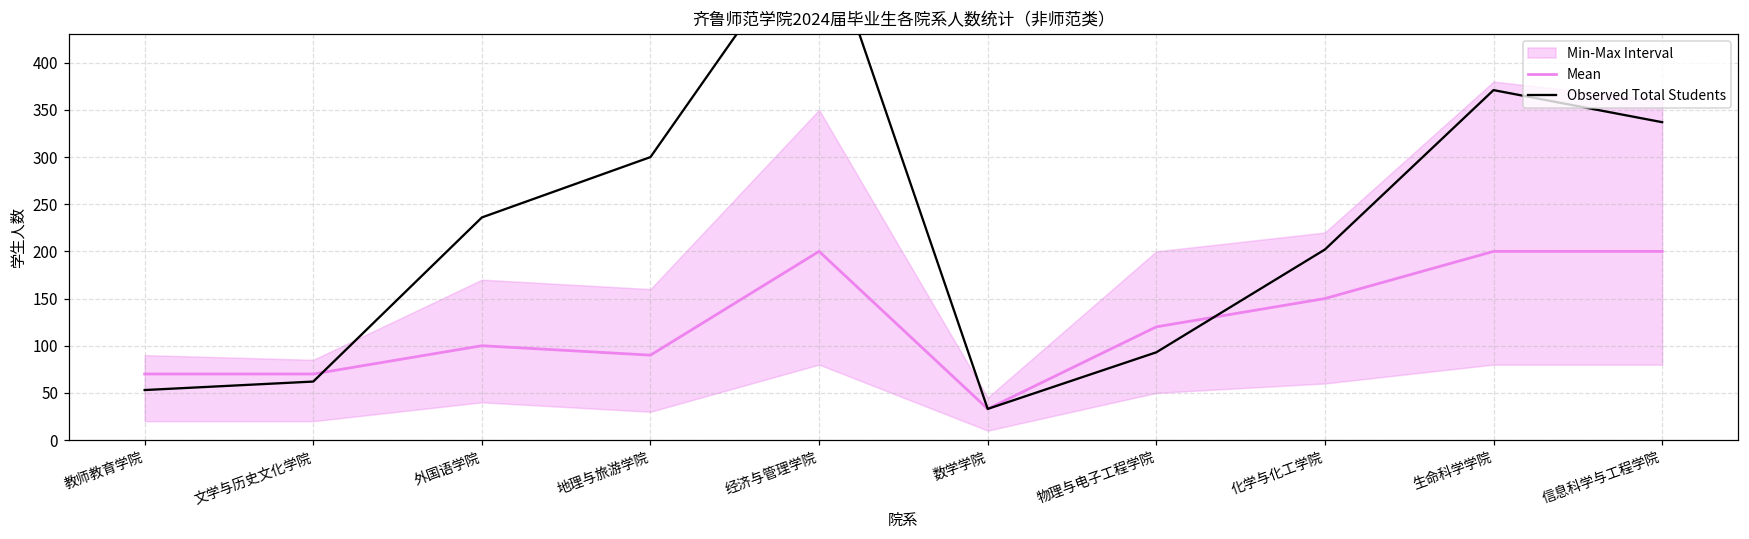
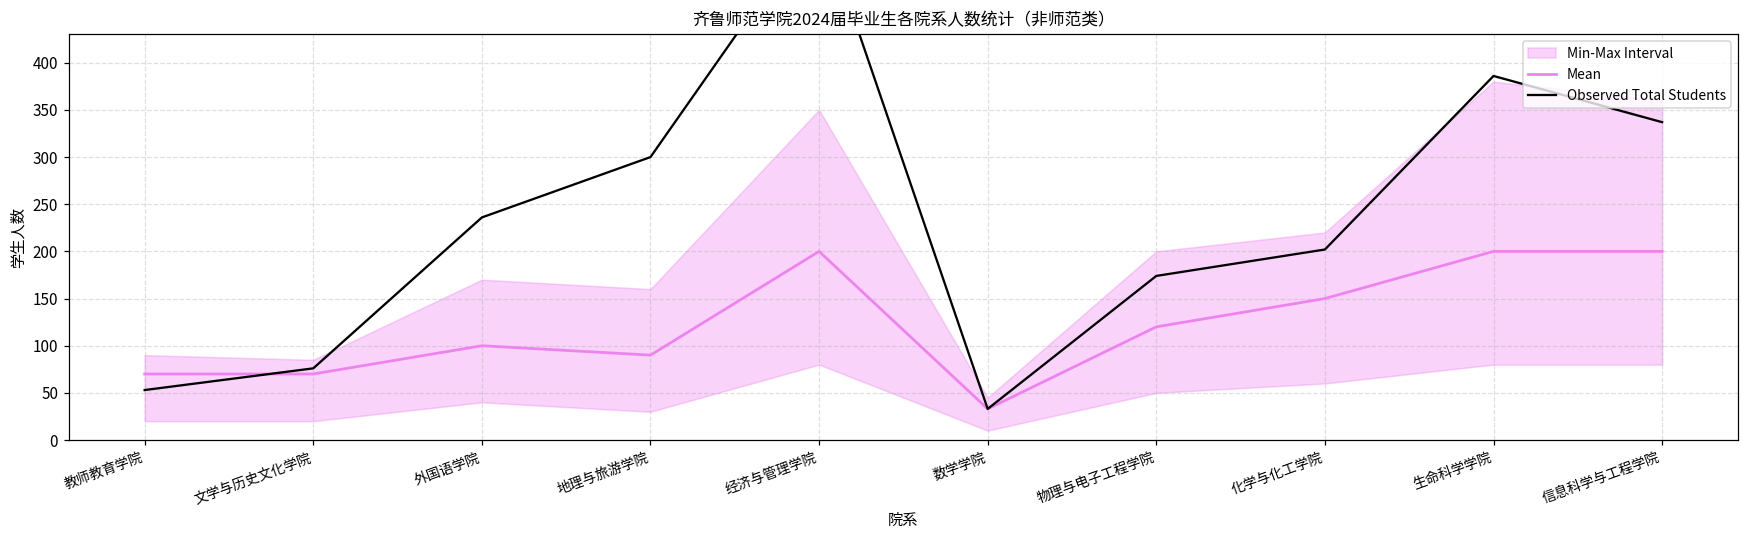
Observed Total Students, 文学与历史文化学院: 60 -> 80
Observed Total Students, 物理与电子工程学院: 90 -> 170
Observed Total Students, 生命科学学院: 370 -> 390
